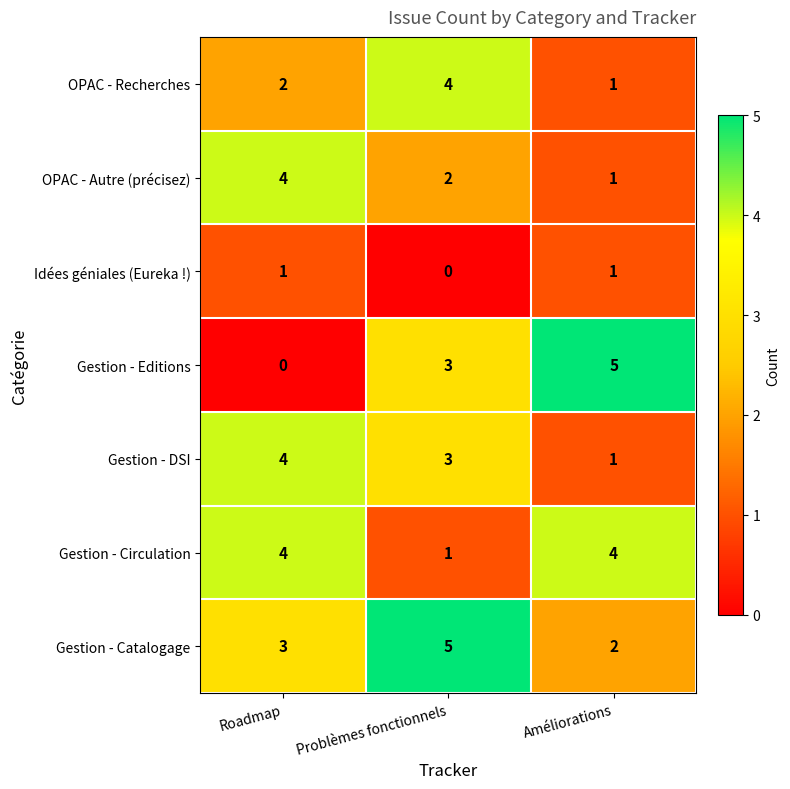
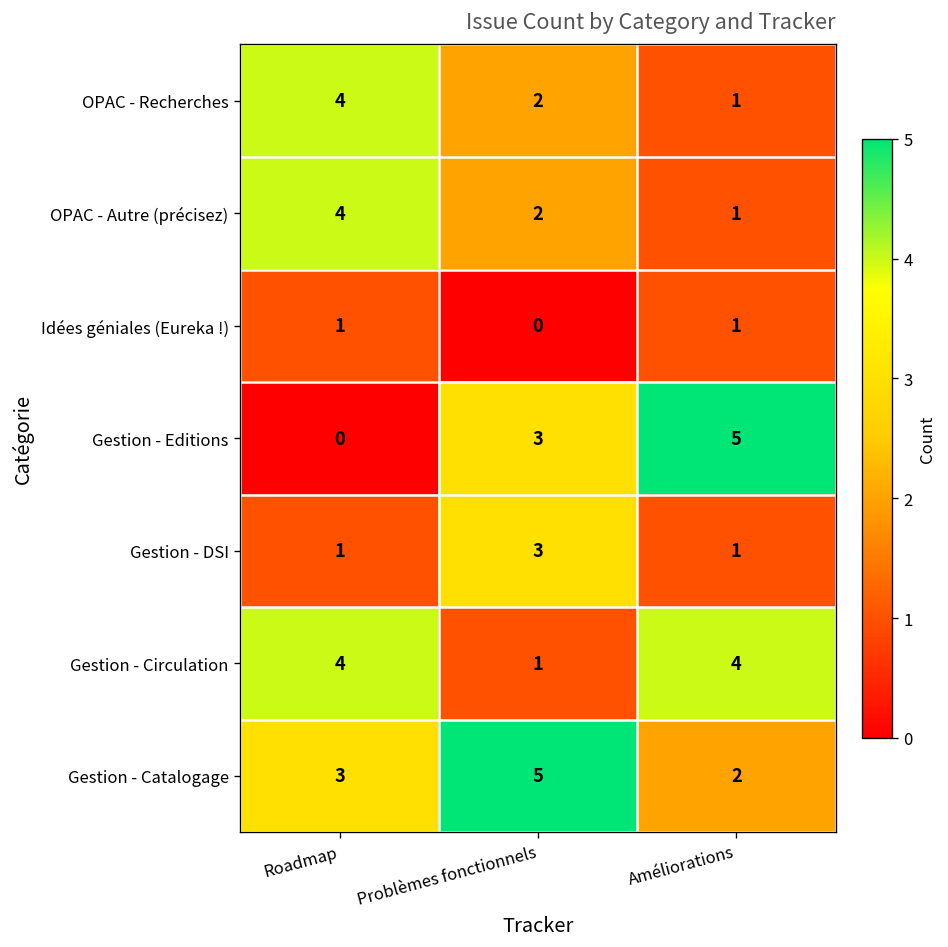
OPAC - Recherches, Roadmap: 2 -> 4
OPAC - Recherches, Problèmes fonctionnels: 4 -> 2
Gestion - DSI, Roadmap: 4 -> 1
